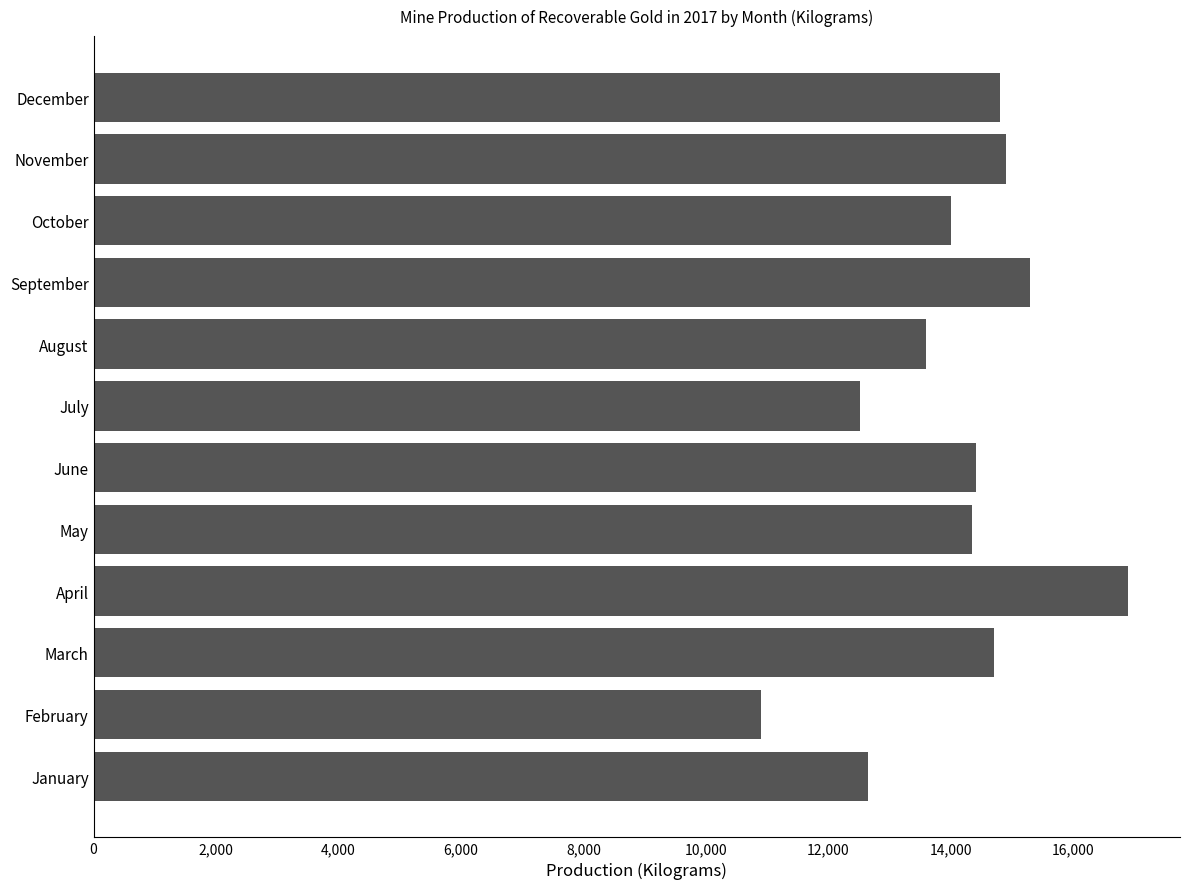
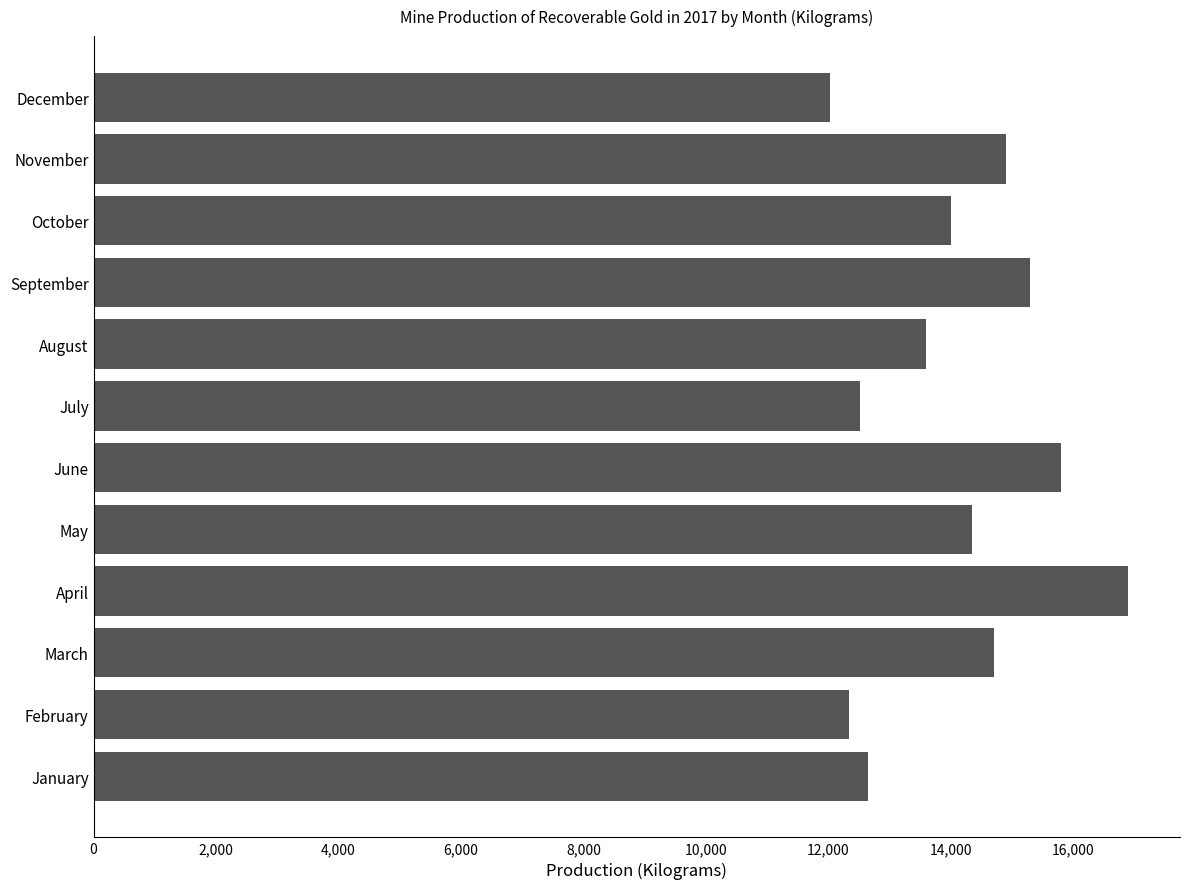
December: 14,800 -> 12,000
June: 14,400 -> 15,800
February: 10,900 -> 12,300
